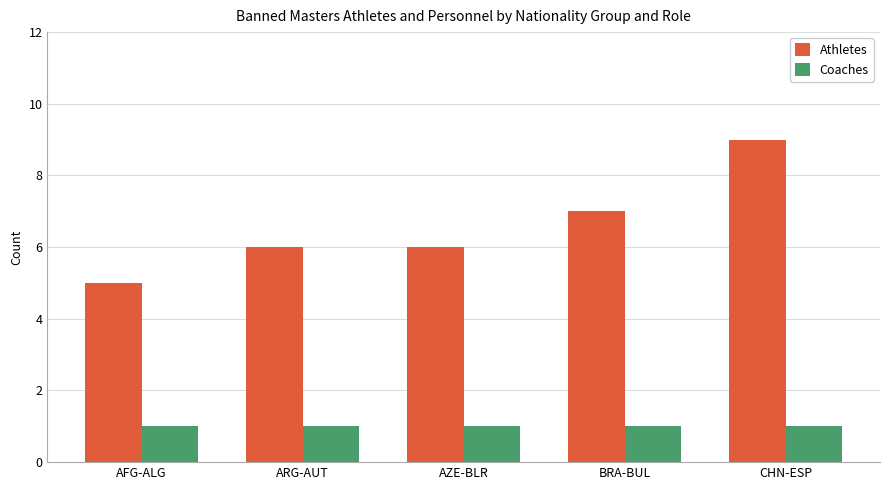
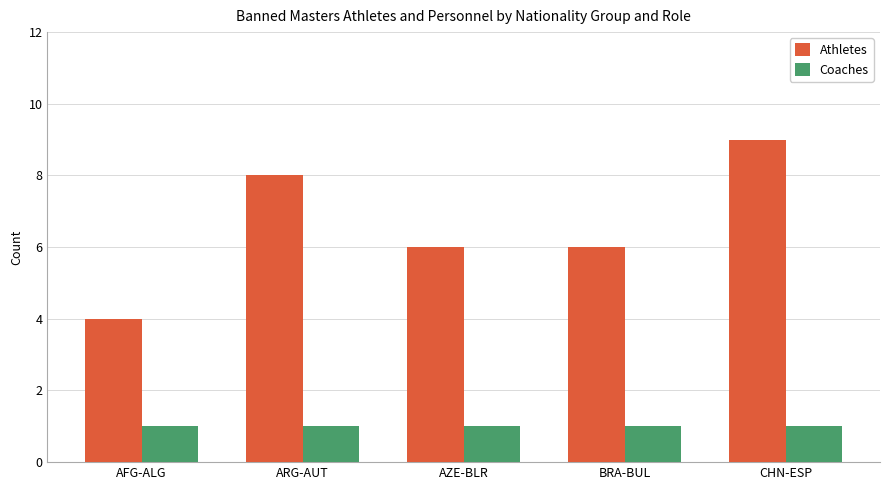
Athletes, AFG-ALG: 5 -> 4
Athletes, ARG-AUT: 6 -> 8
Athletes, BRA-BUL: 7 -> 6
